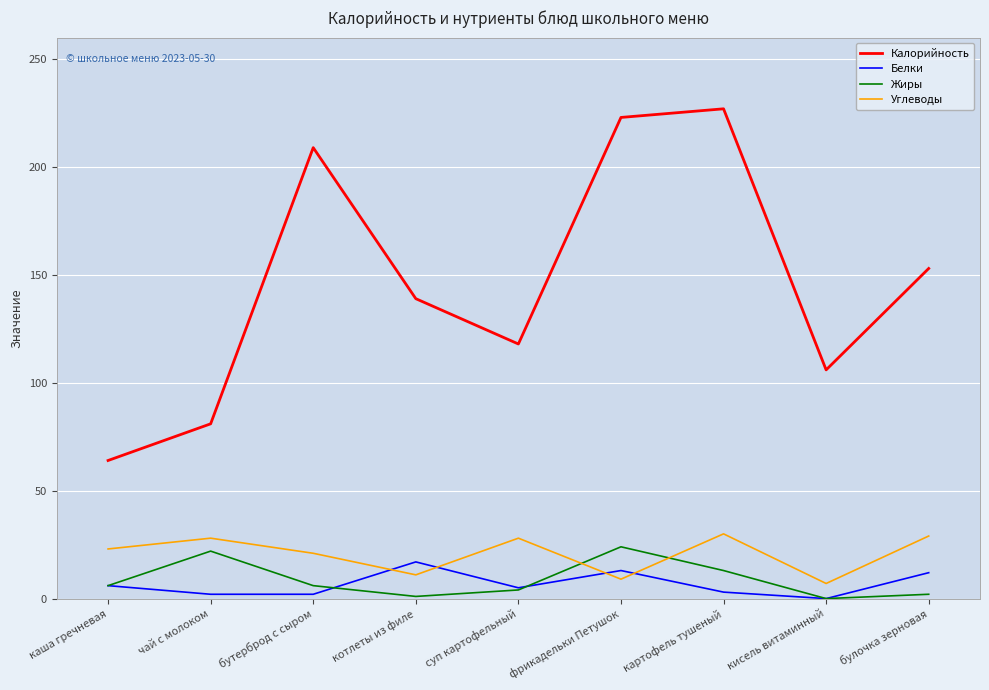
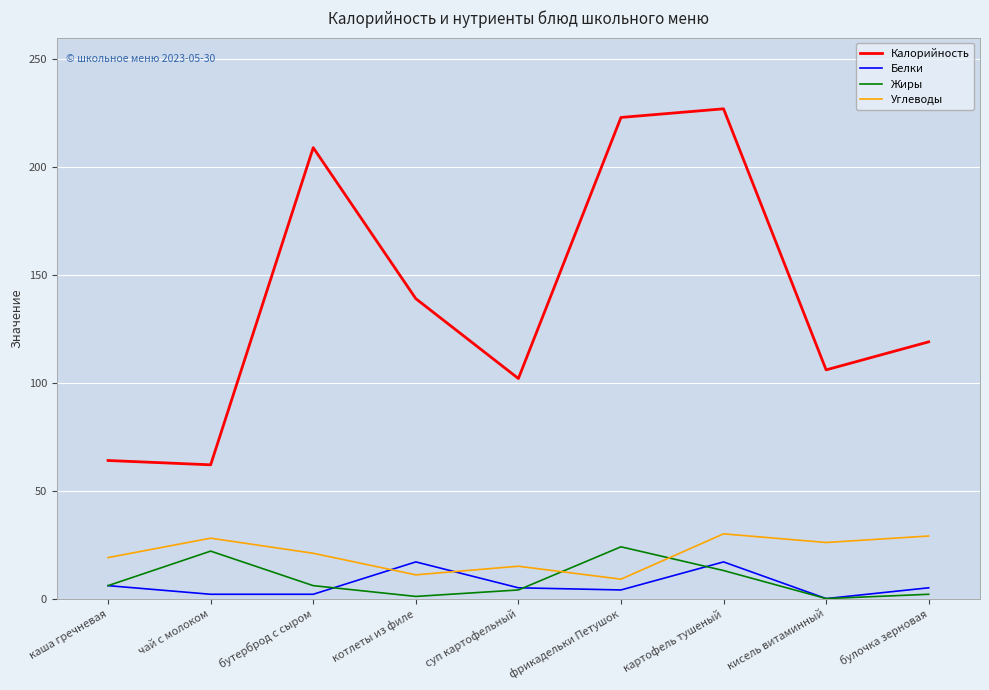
Углеводы, каша гречневая: 23 -> 19
Калорийность, чай с молоком: 81 -> 62
Калорийность, суп картофельный: 118 -> 102
Углеводы, суп картофельный: 28 -> 15
Белки, фрикадельки Петушок: 13 -> 4
Белки, картофель тушеный: 3 -> 17
Углеводы, кисель витаминный: 7 -> 26
Калорийность, булочка зерновая: 153 -> 119
Белки, булочка зерновая: 12 -> 5
